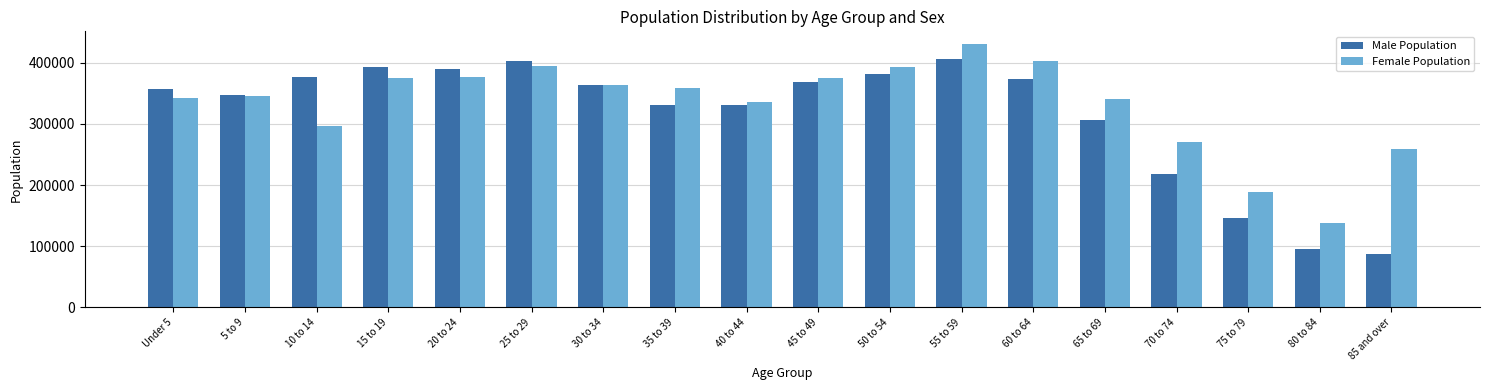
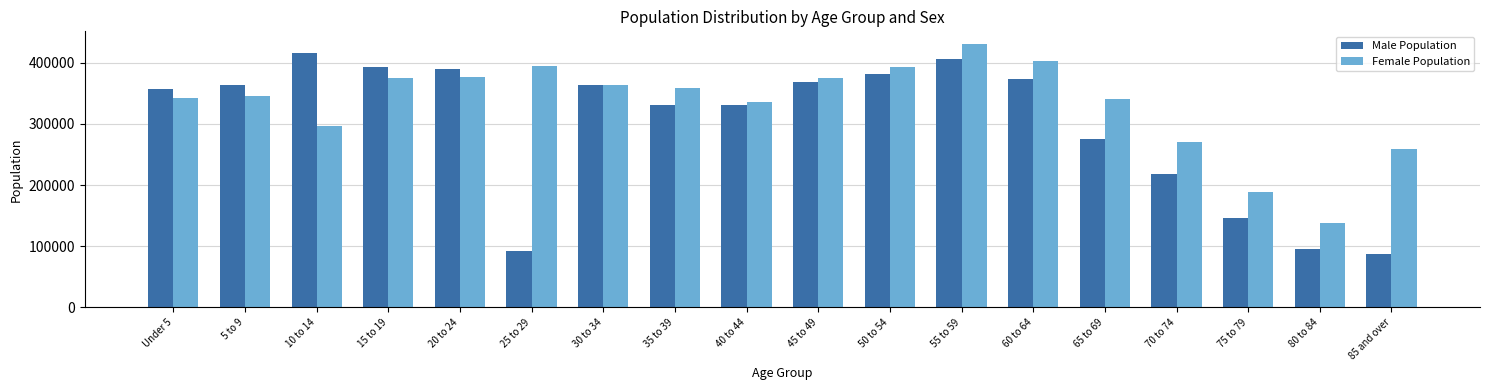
Male Population, 5 to 9: 350000 -> 360000
Male Population, 10 to 14: 380000 -> 420000
Male Population, 25 to 29: 400000 -> 90000
Male Population, 65 to 69: 310000 -> 270000
